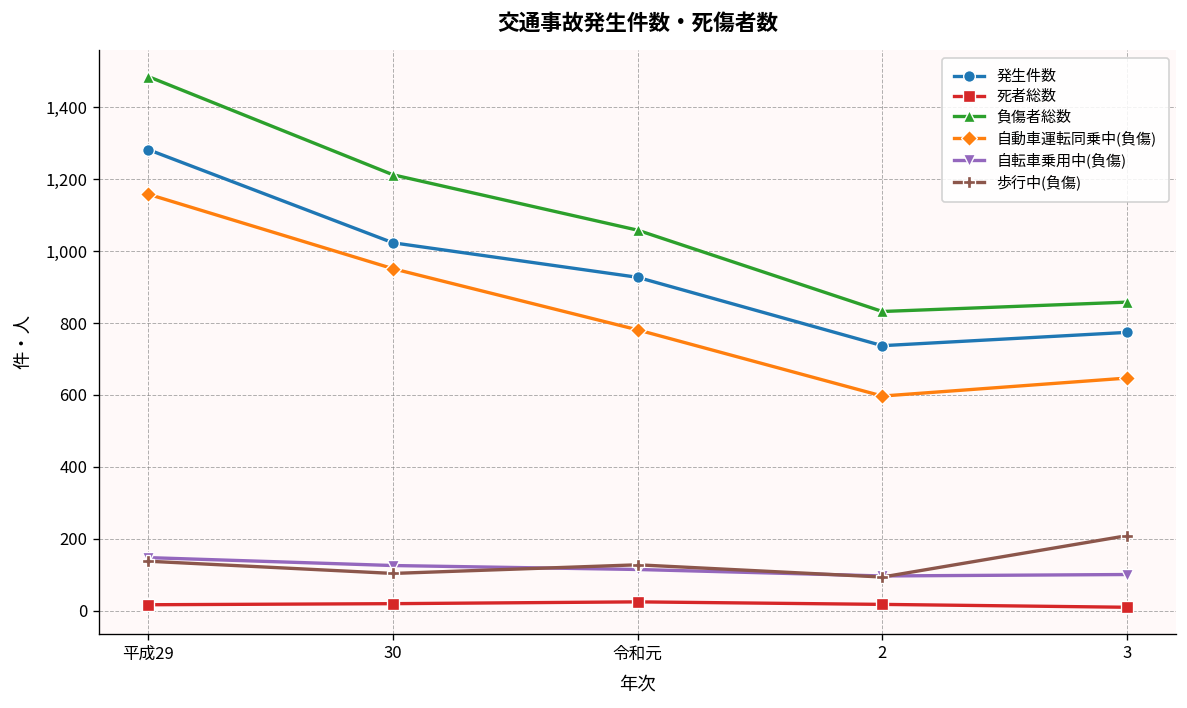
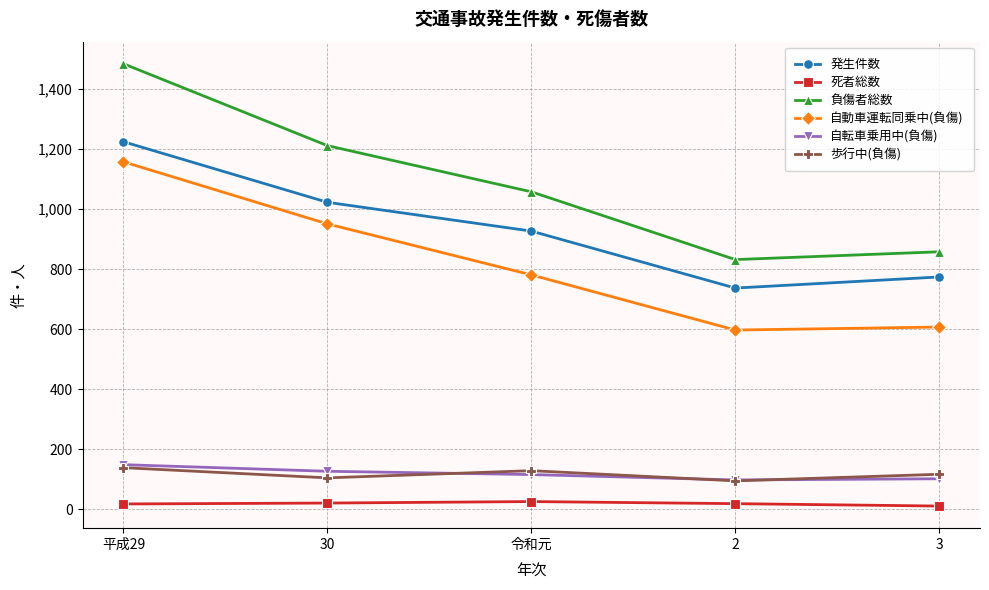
発生件数, 平成29: 1,280 -> 1,230
自動車運転同乗中(負傷), 3: 650 -> 610
歩行中(負傷), 3: 210 -> 120
